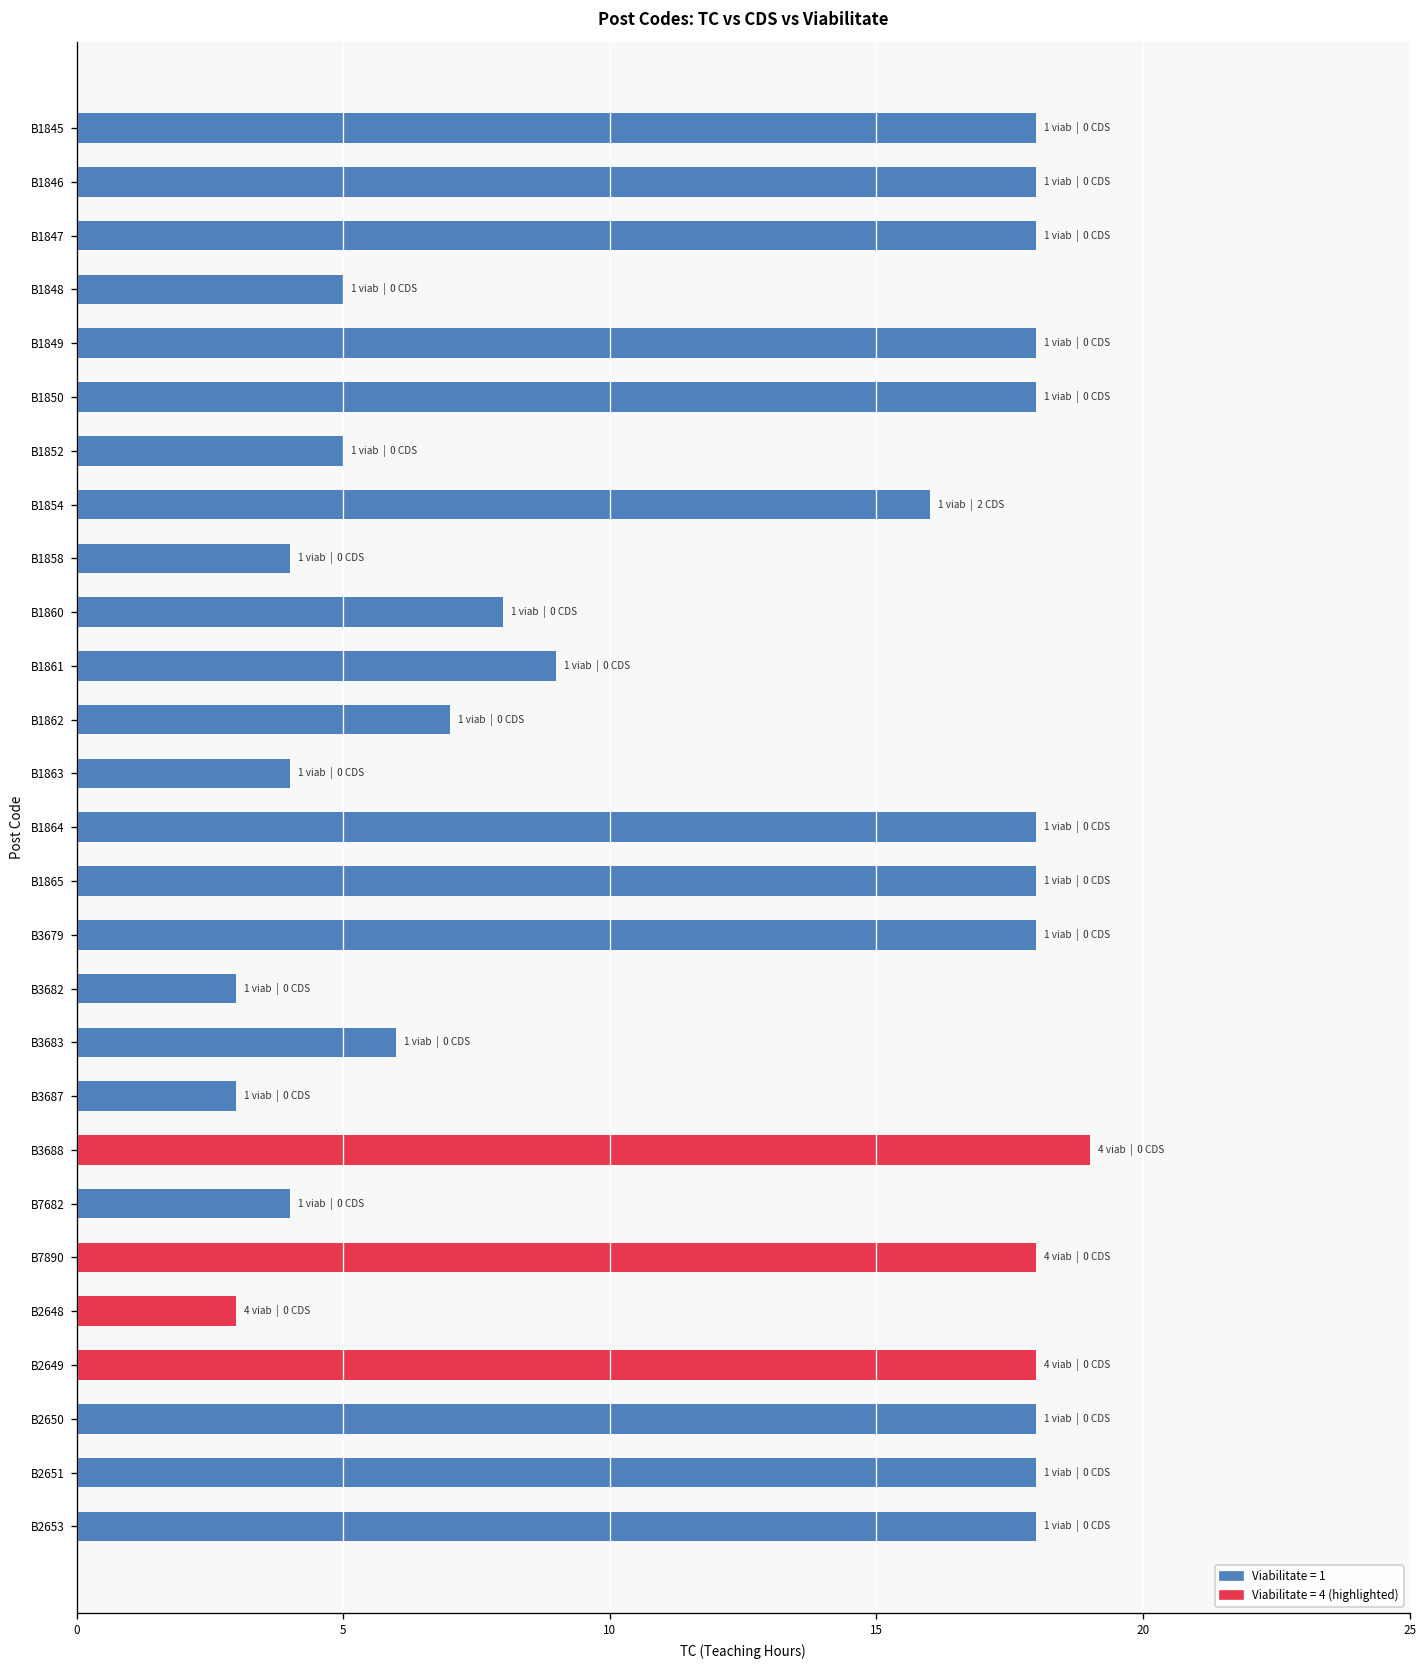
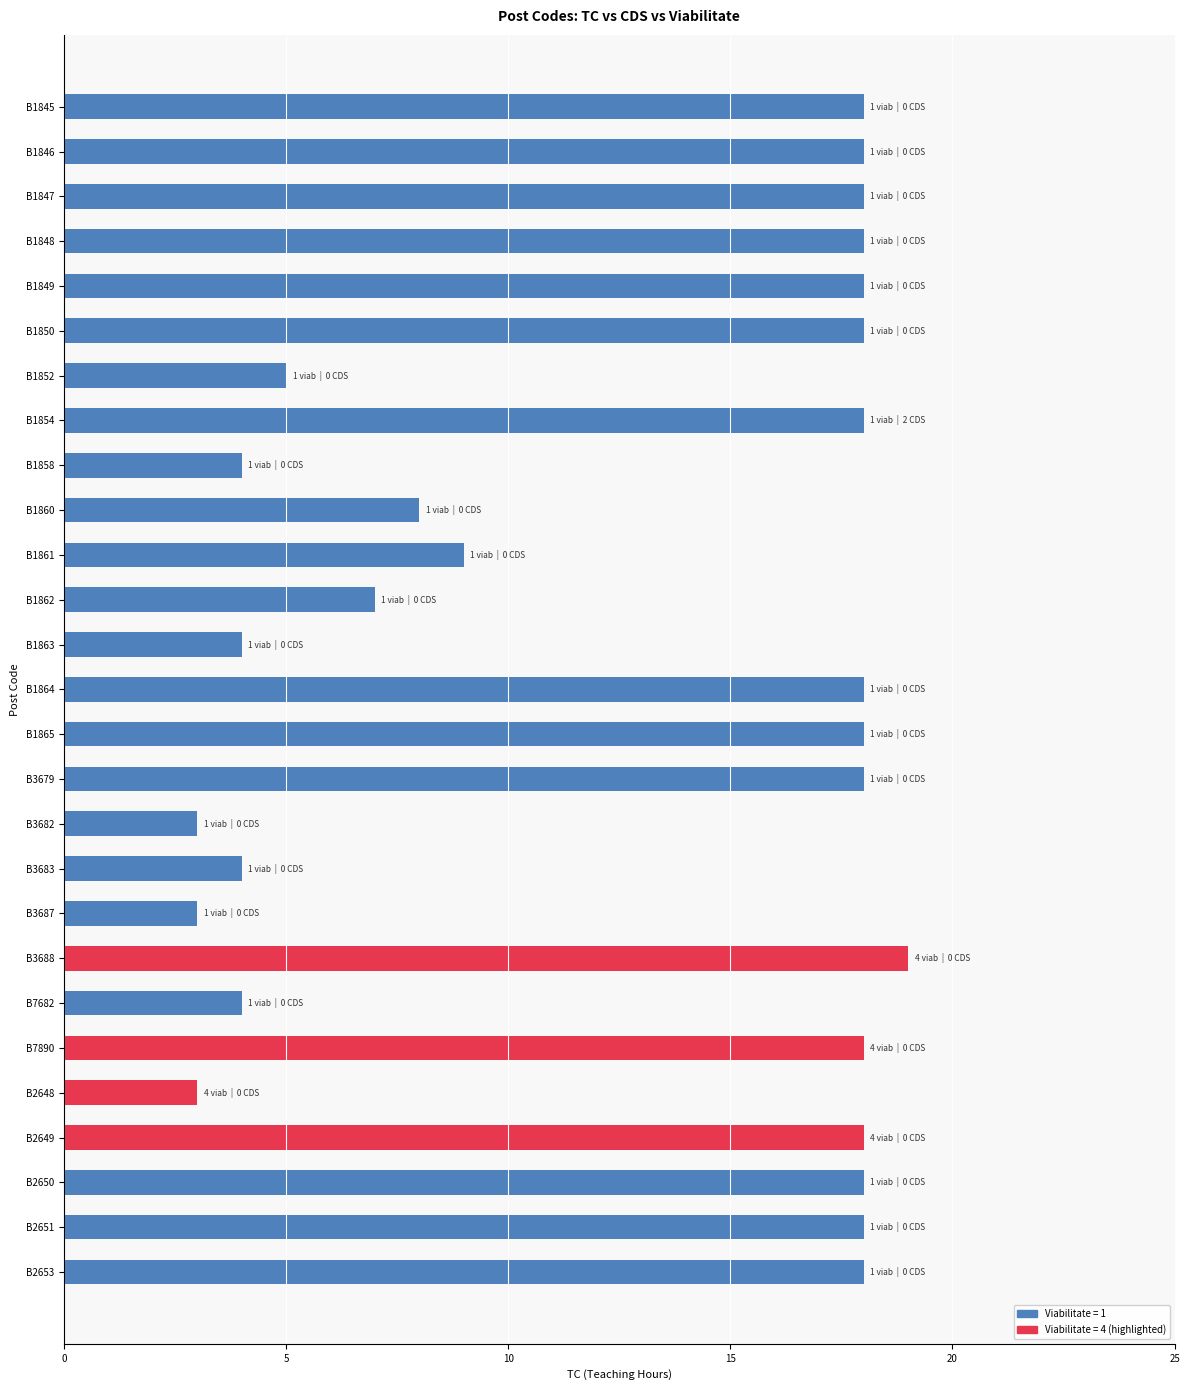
B1848: 5 -> 18
B1854: 16 -> 18
B3683: 6 -> 4
